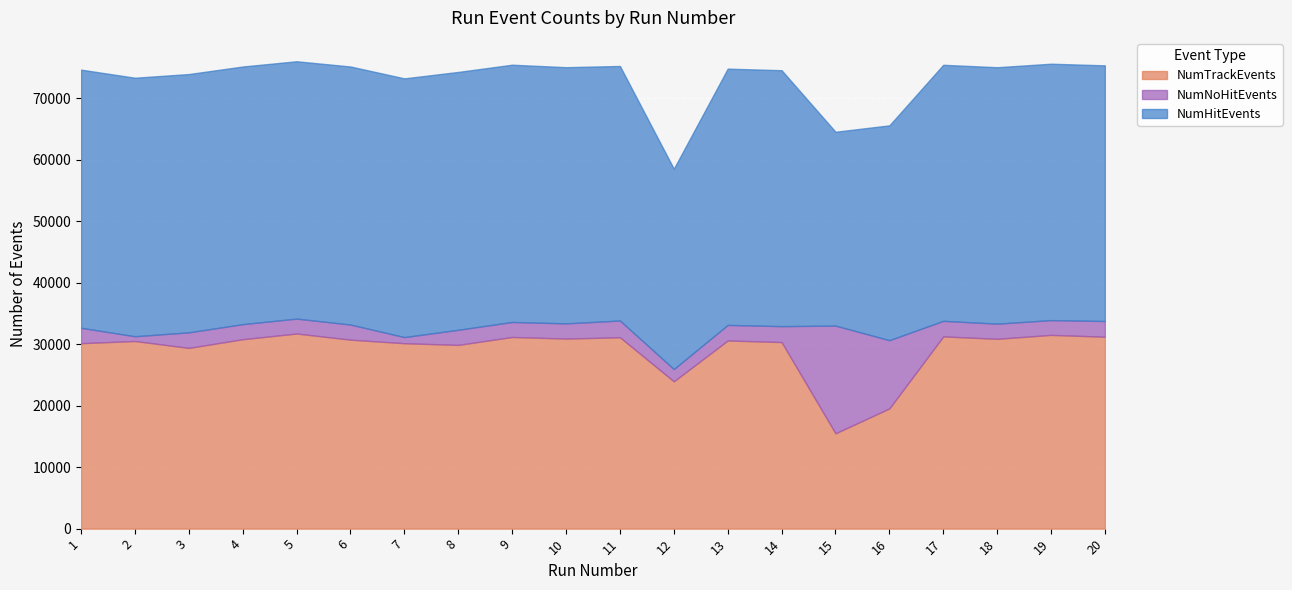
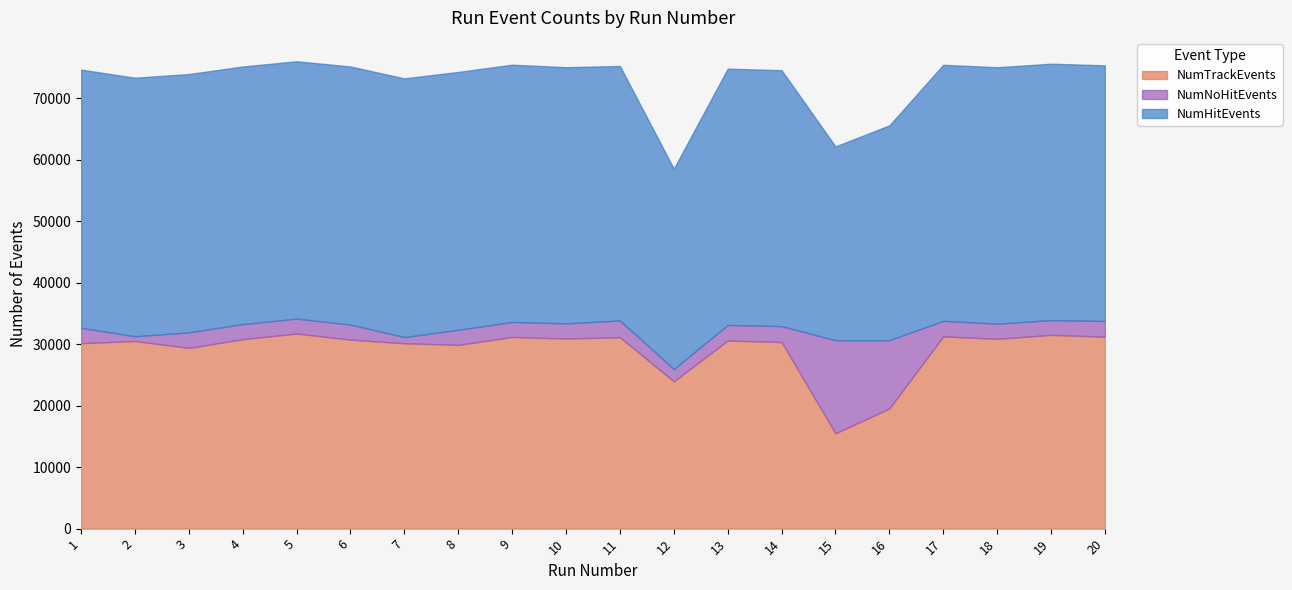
NumNoHitEvents, 15: 18000 -> 15000
